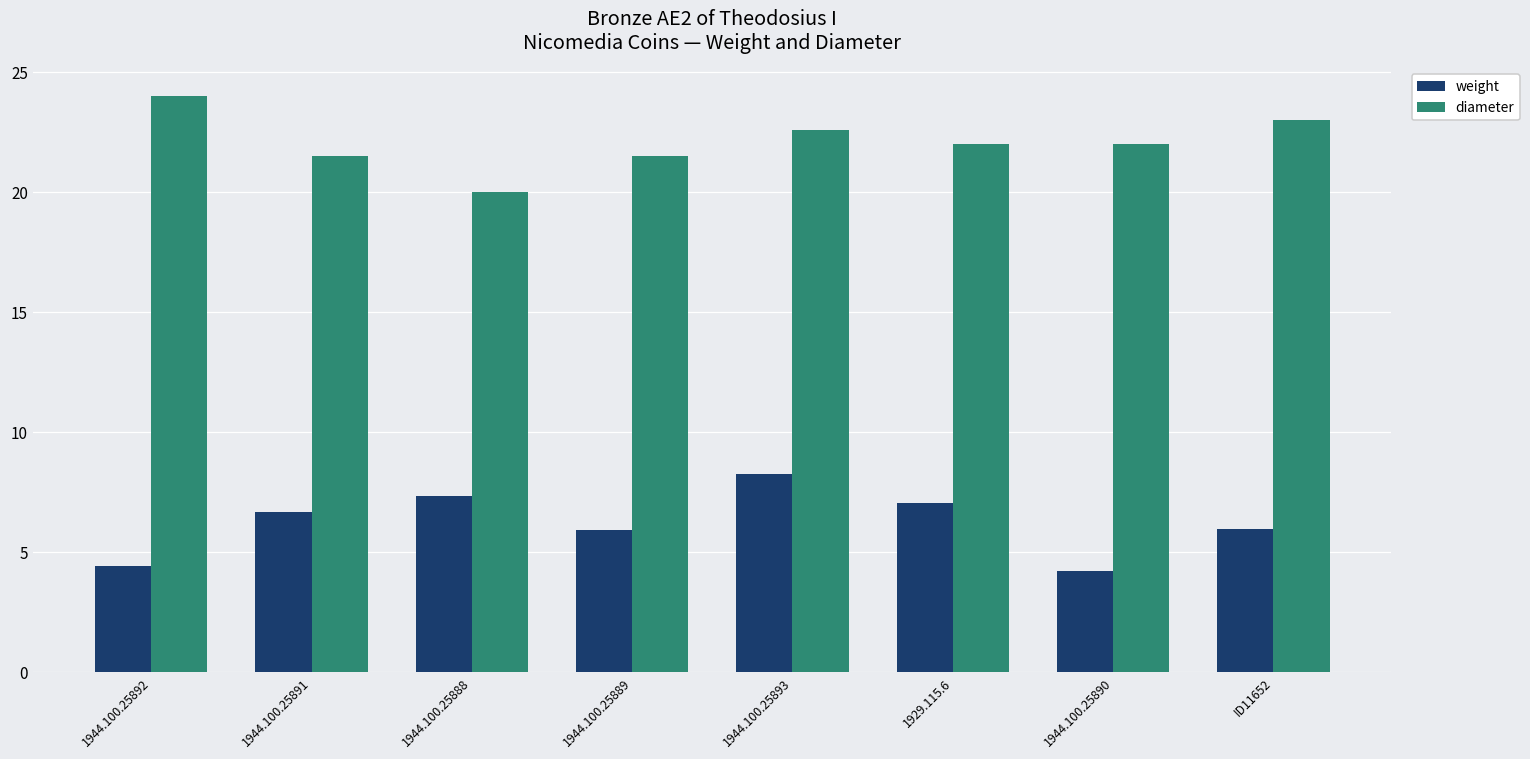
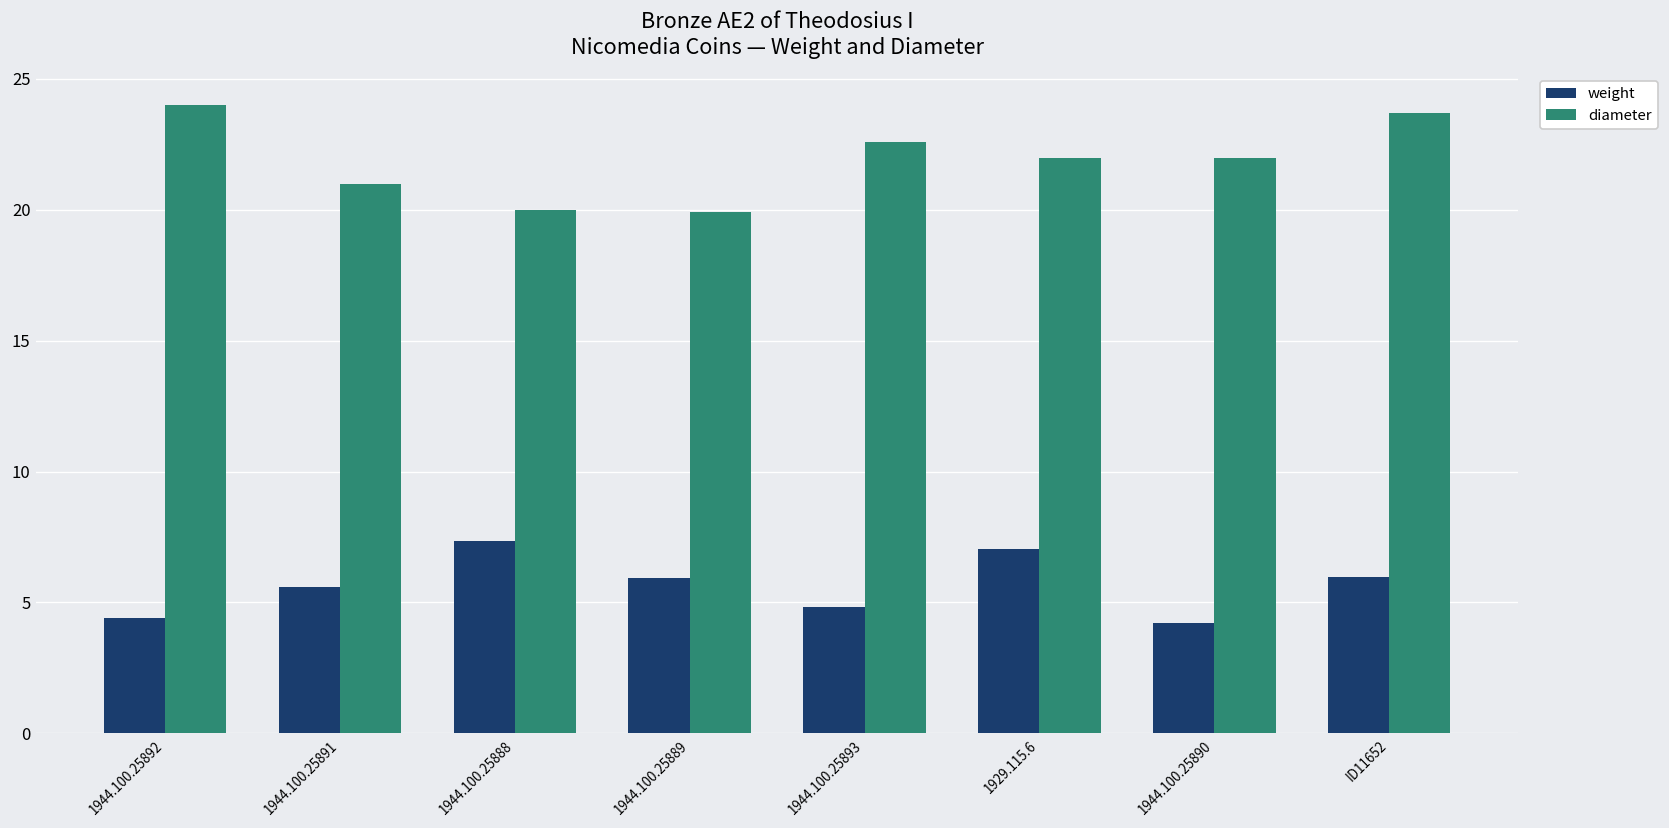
weight, 1944.100.25891: 6.7 -> 5.6
diameter, 1944.100.25891: 21.5 -> 21.0
diameter, 1944.100.25889: 21.5 -> 19.9
weight, 1944.100.25893: 8.3 -> 4.8
diameter, ID11652: 23.0 -> 23.7
